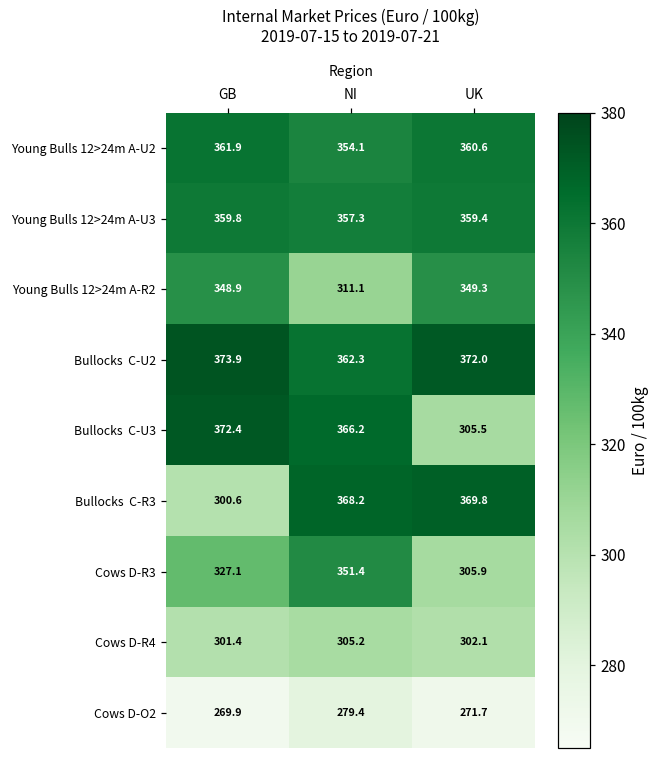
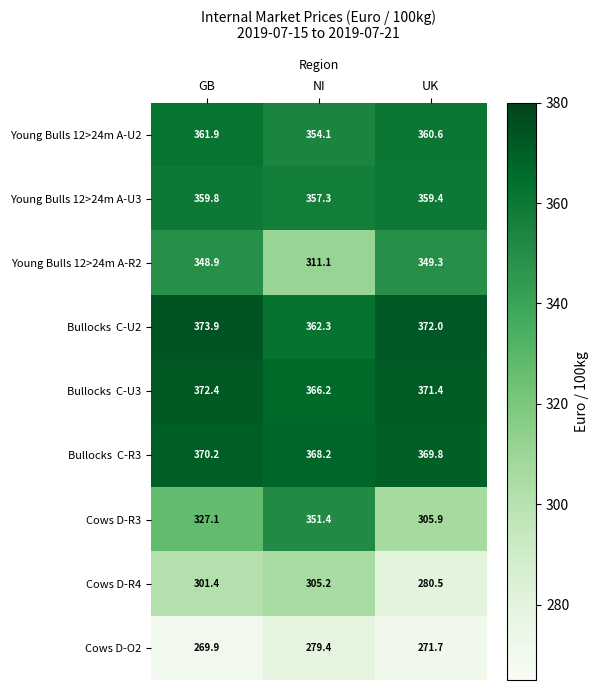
Bullocks C-U3, UK: 305.5 -> 371.4
Bullocks C-R3, GB: 300.6 -> 370.2
Cows D-R4, UK: 302.1 -> 280.5
